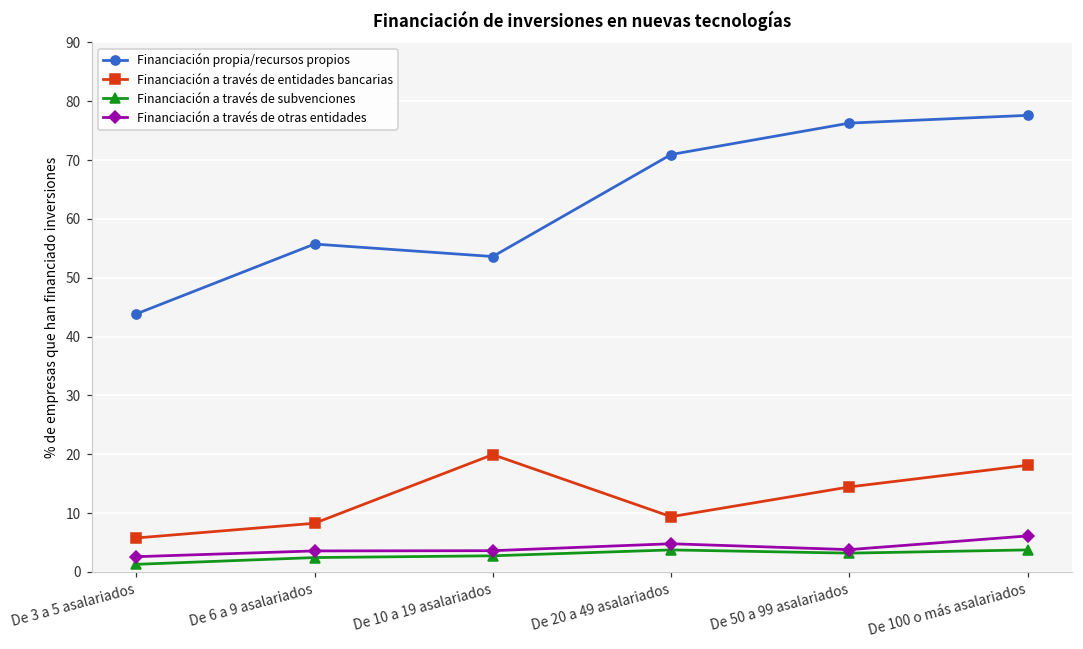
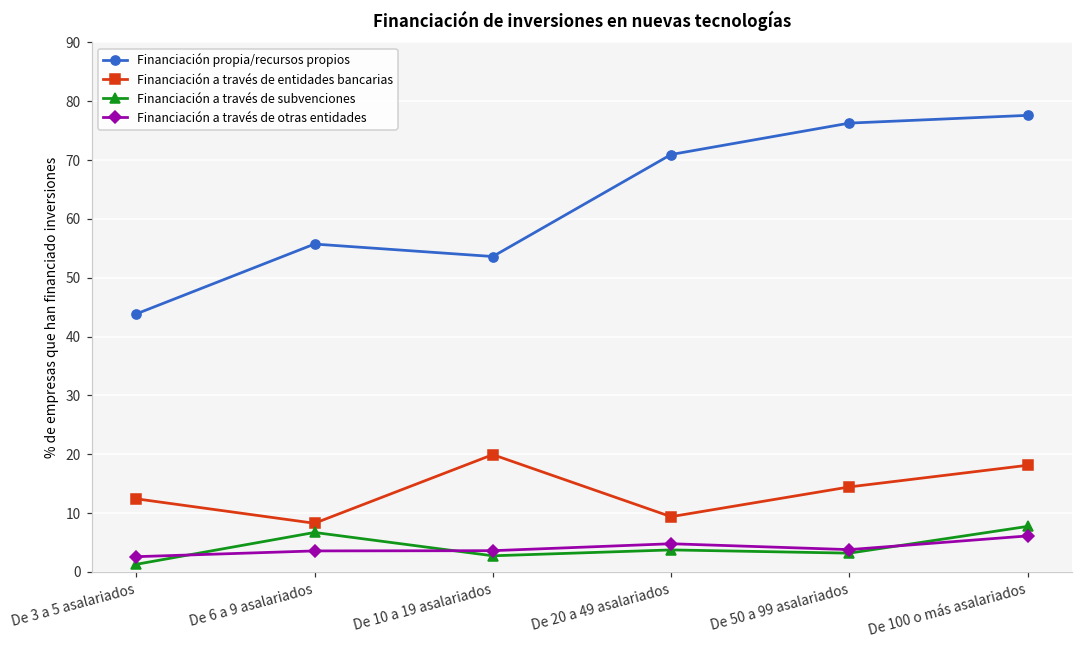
Financiación a través de entidades bancarias, De 3 a 5 asalariados: 6 -> 12
Financiación a través de subvenciones, De 6 a 9 asalariados: 2 -> 7
Financiación a través de subvenciones, De 100 o más asalariados: 4 -> 8
